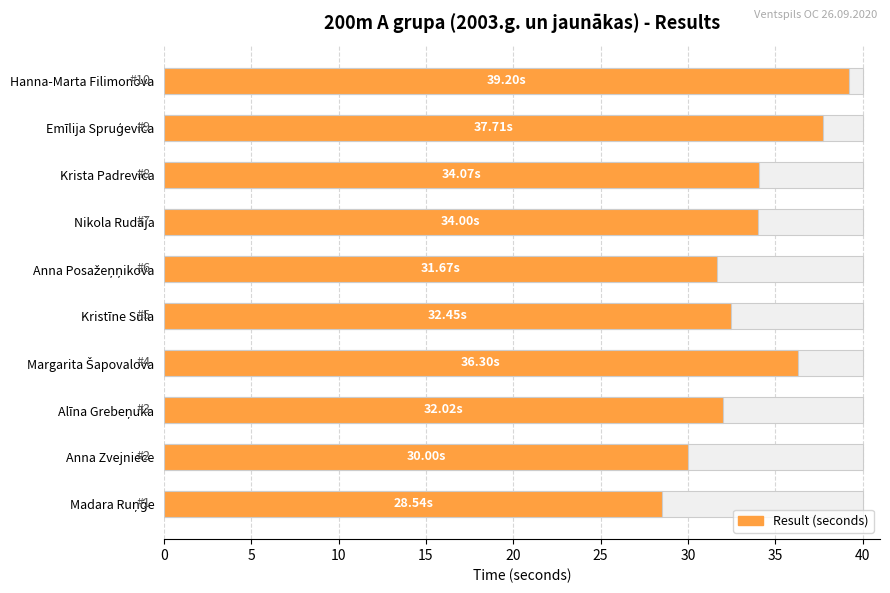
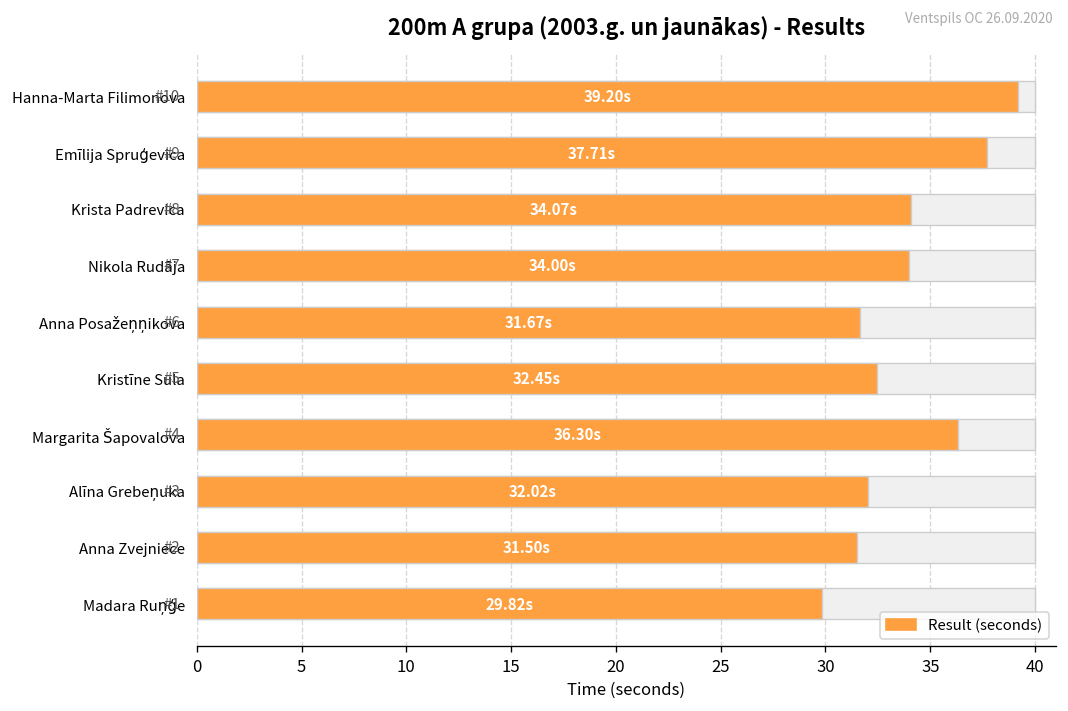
Result (seconds), Anna Zvejniece: 30.00s -> 31.50s
Result (seconds), Madara Ruņģe: 28.54s -> 29.82s
